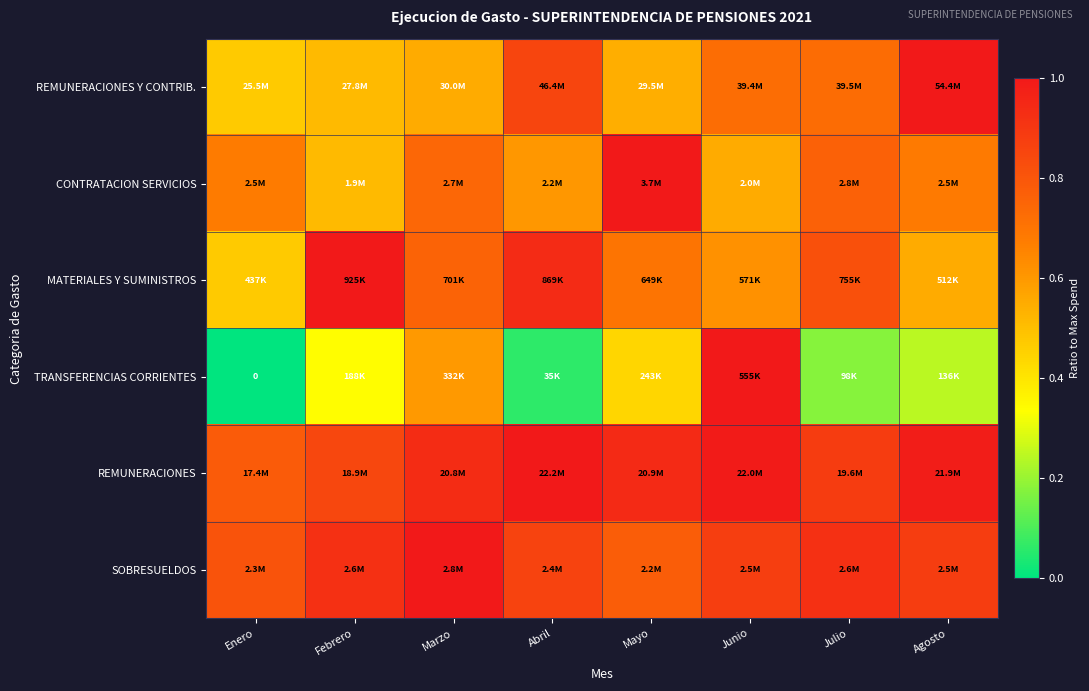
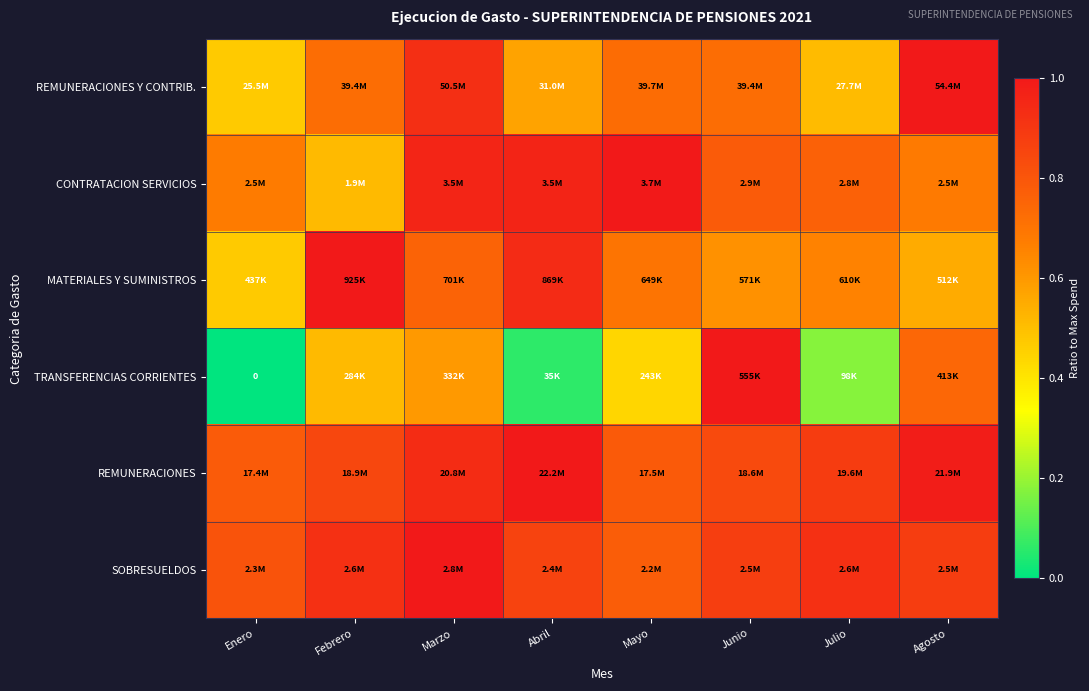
REMUNERACIONES Y CONTRIB., Febrero: 27.8M -> 39.4M
REMUNERACIONES Y CONTRIB., Marzo: 30.0M -> 50.5M
REMUNERACIONES Y CONTRIB., Abril: 46.4M -> 31.0M
REMUNERACIONES Y CONTRIB., Mayo: 29.5M -> 39.7M
REMUNERACIONES Y CONTRIB., Julio: 39.5M -> 27.7M
CONTRATACION SERVICIOS, Marzo: 2.7M -> 3.5M
CONTRATACION SERVICIOS, Abril: 2.2M -> 3.5M
CONTRATACION SERVICIOS, Junio: 2.0M -> 2.9M
MATERIALES Y SUMINISTROS, Julio: 755K -> 610K
TRANSFERENCIAS CORRIENTES, Febrero: 188K -> 284K
TRANSFERENCIAS CORRIENTES, Agosto: 136K -> 413K
REMUNERACIONES, Mayo: 20.9M -> 17.5M
REMUNERACIONES, Junio: 22.0M -> 18.6M
